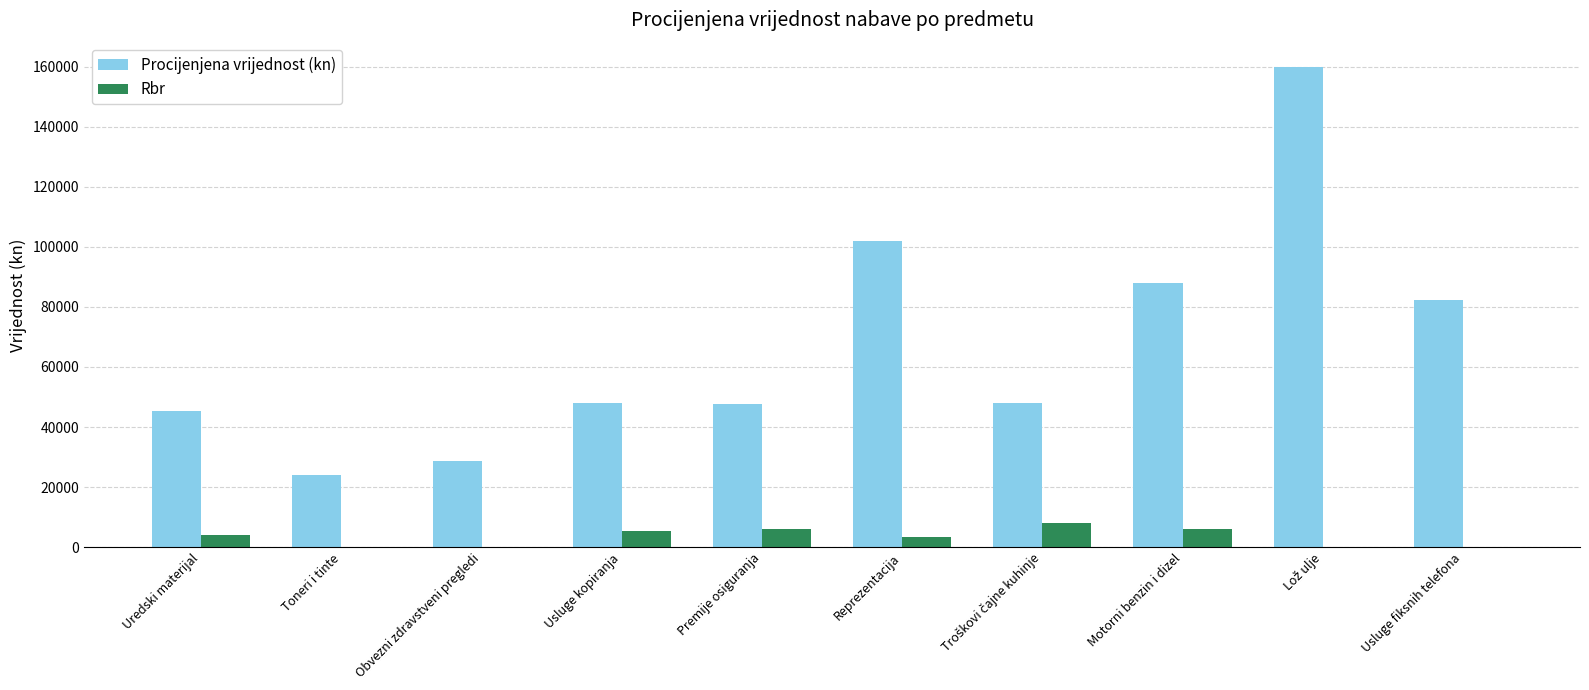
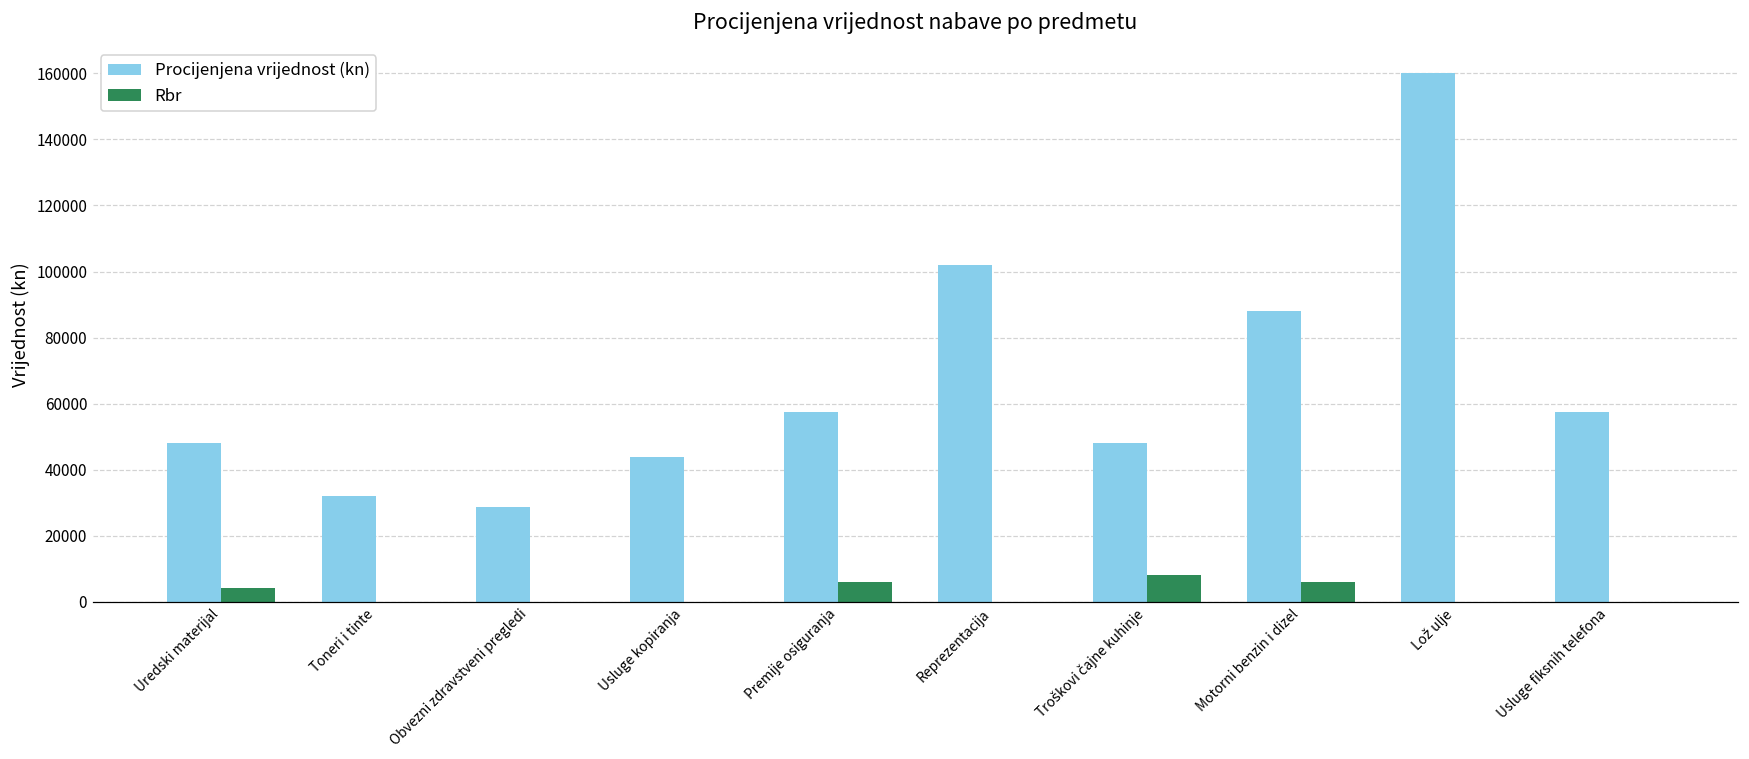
Procijenjena vrijednost (kn), Uredski materijal: 45000 -> 48000
Procijenjena vrijednost (kn), Toneri i tinte: 24000 -> 32000
Procijenjena vrijednost (kn), Usluge kopiranja: 48000 -> 44000
Rbr, Usluge kopiranja: 5000 -> 0
Procijenjena vrijednost (kn), Premije osiguranja: 48000 -> 58000
Rbr, Reprezentacija: 4000 -> 0
Procijenjena vrijednost (kn), Usluge fiksnih telefona: 82000 -> 58000
